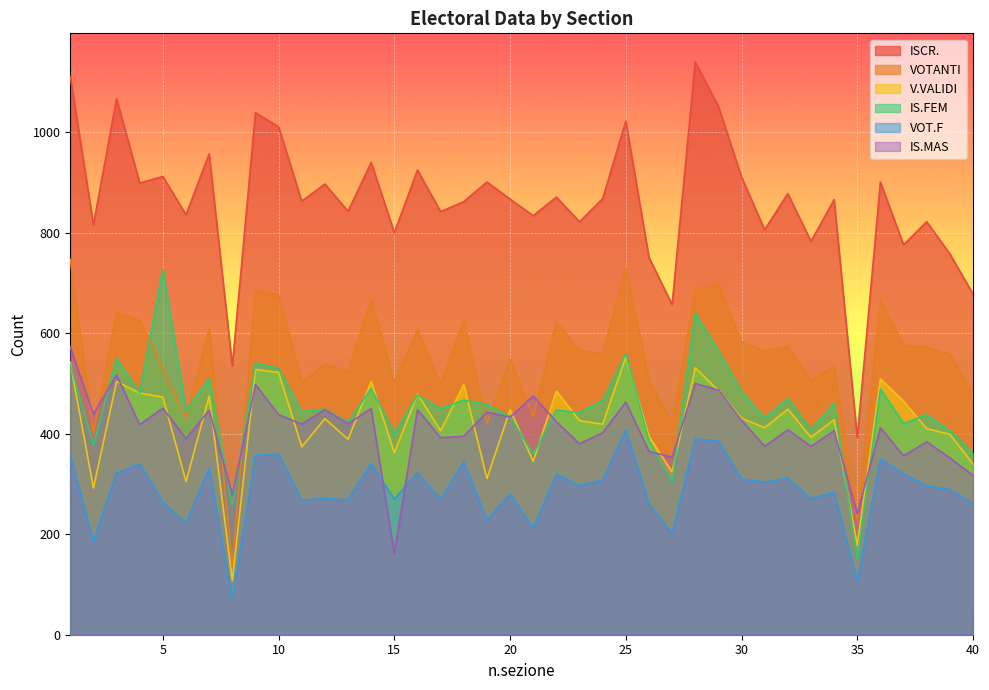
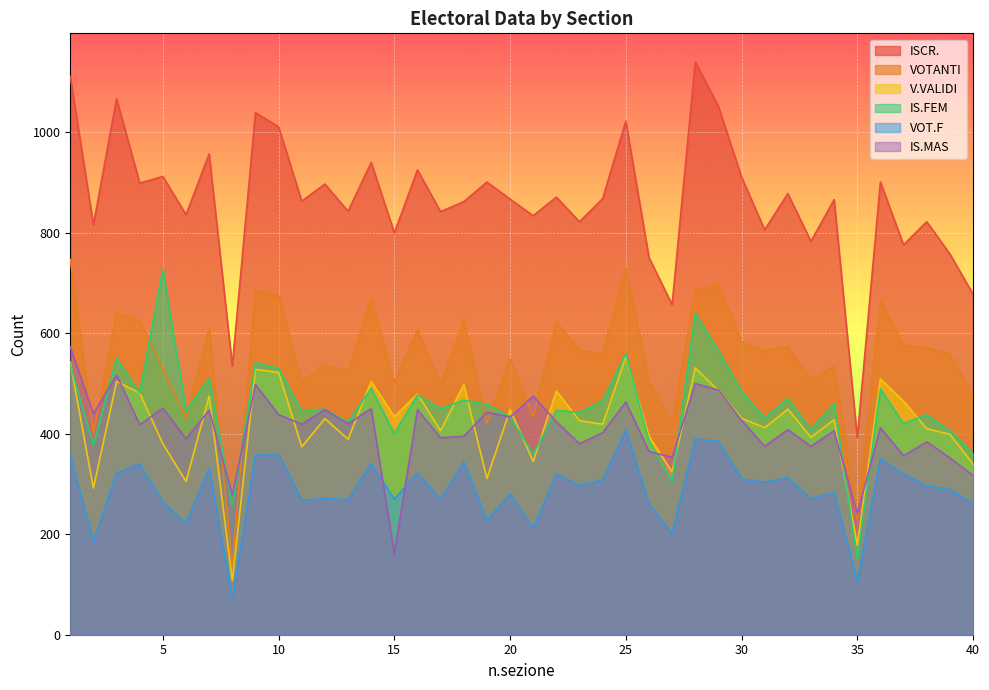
V.VALIDI, 5: 470 -> 380
V.VALIDI, 15: 360 -> 430
